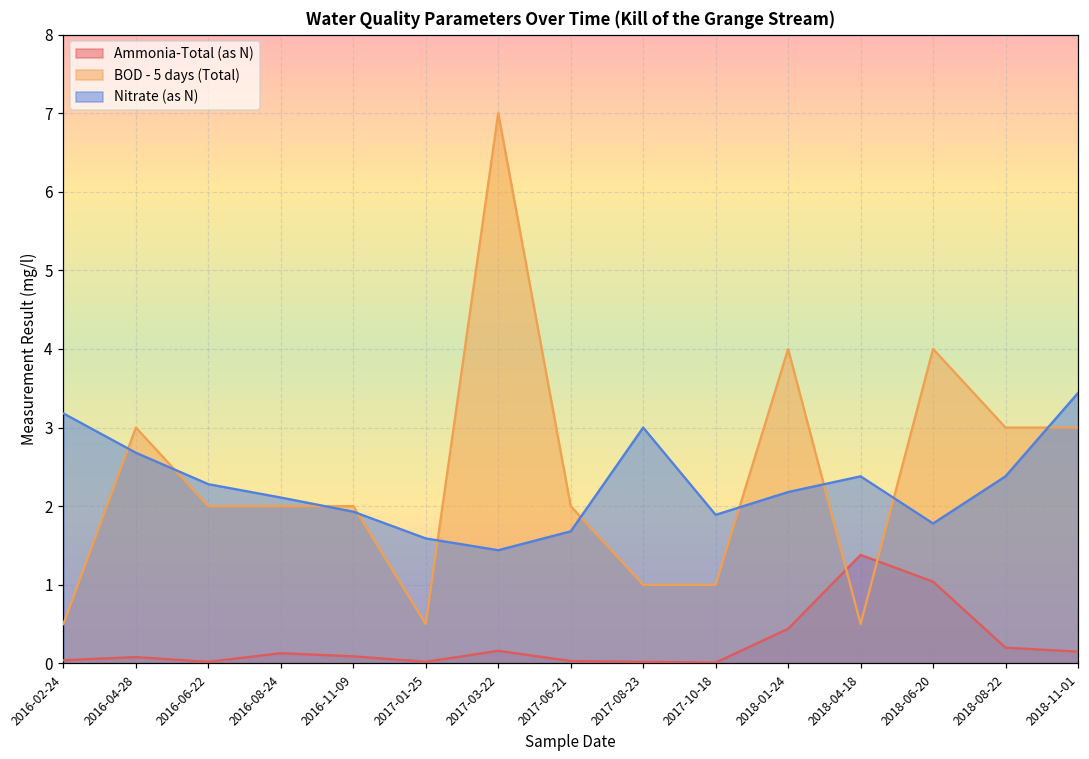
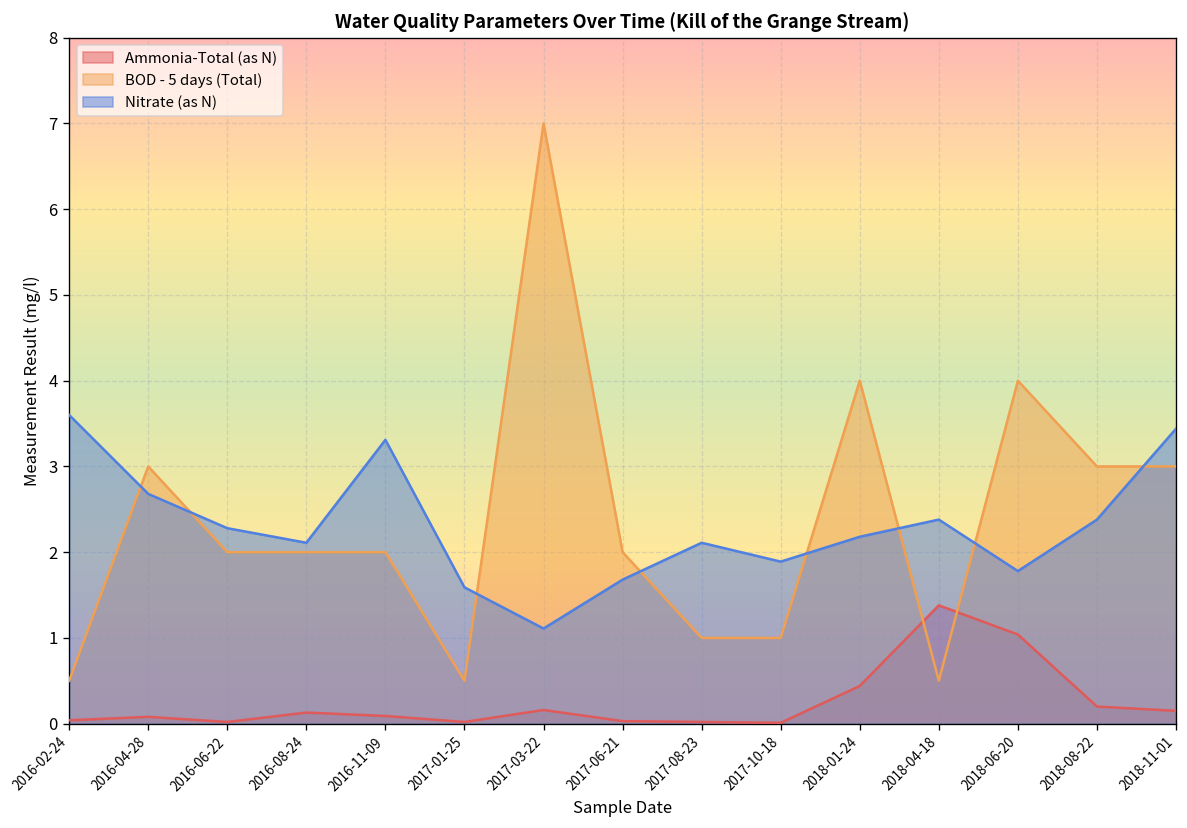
Nitrate (as N), 2016-02-24: 3.2 -> 3.6
Nitrate (as N), 2016-11-09: 1.9 -> 3.3
Nitrate (as N), 2017-03-22: 1.4 -> 1.1
Nitrate (as N), 2017-08-23: 3.0 -> 2.1
